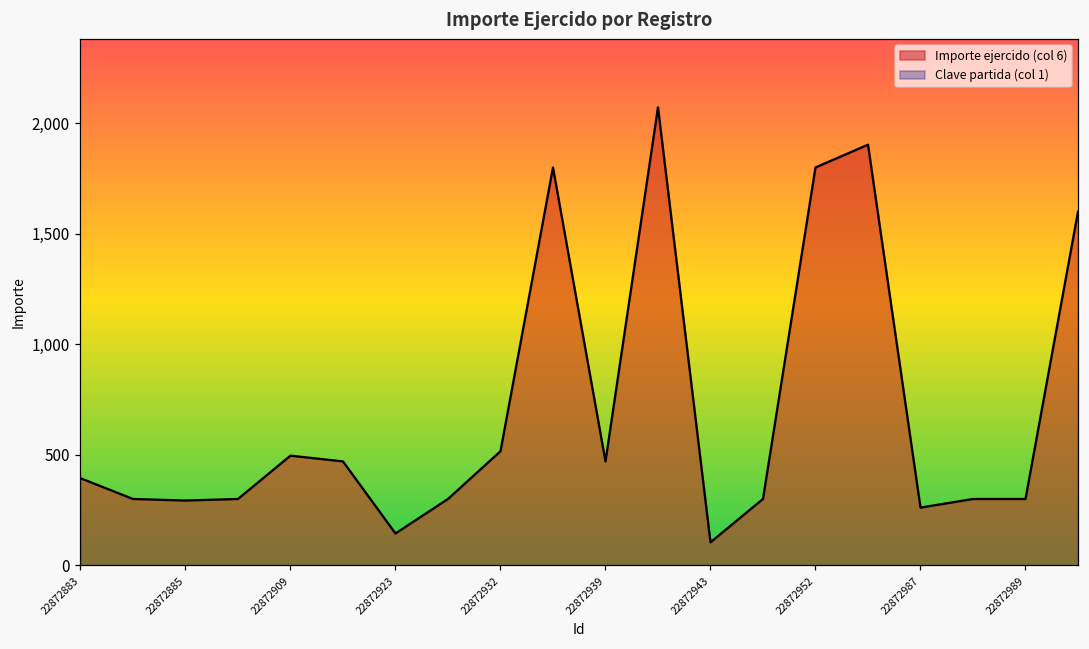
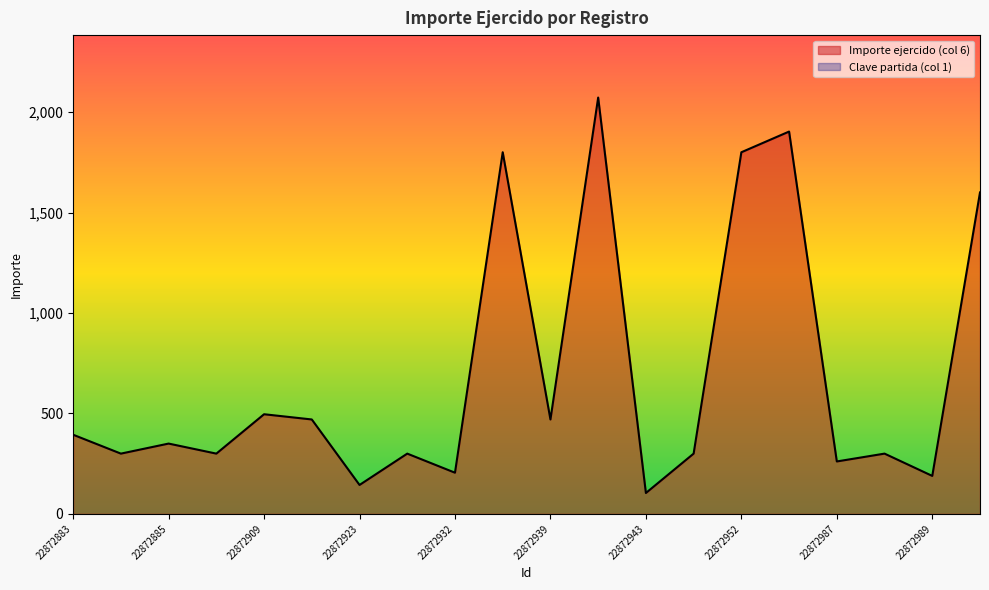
22872885: 290 -> 350
22872932: 520 -> 210
22872989: 300 -> 190
